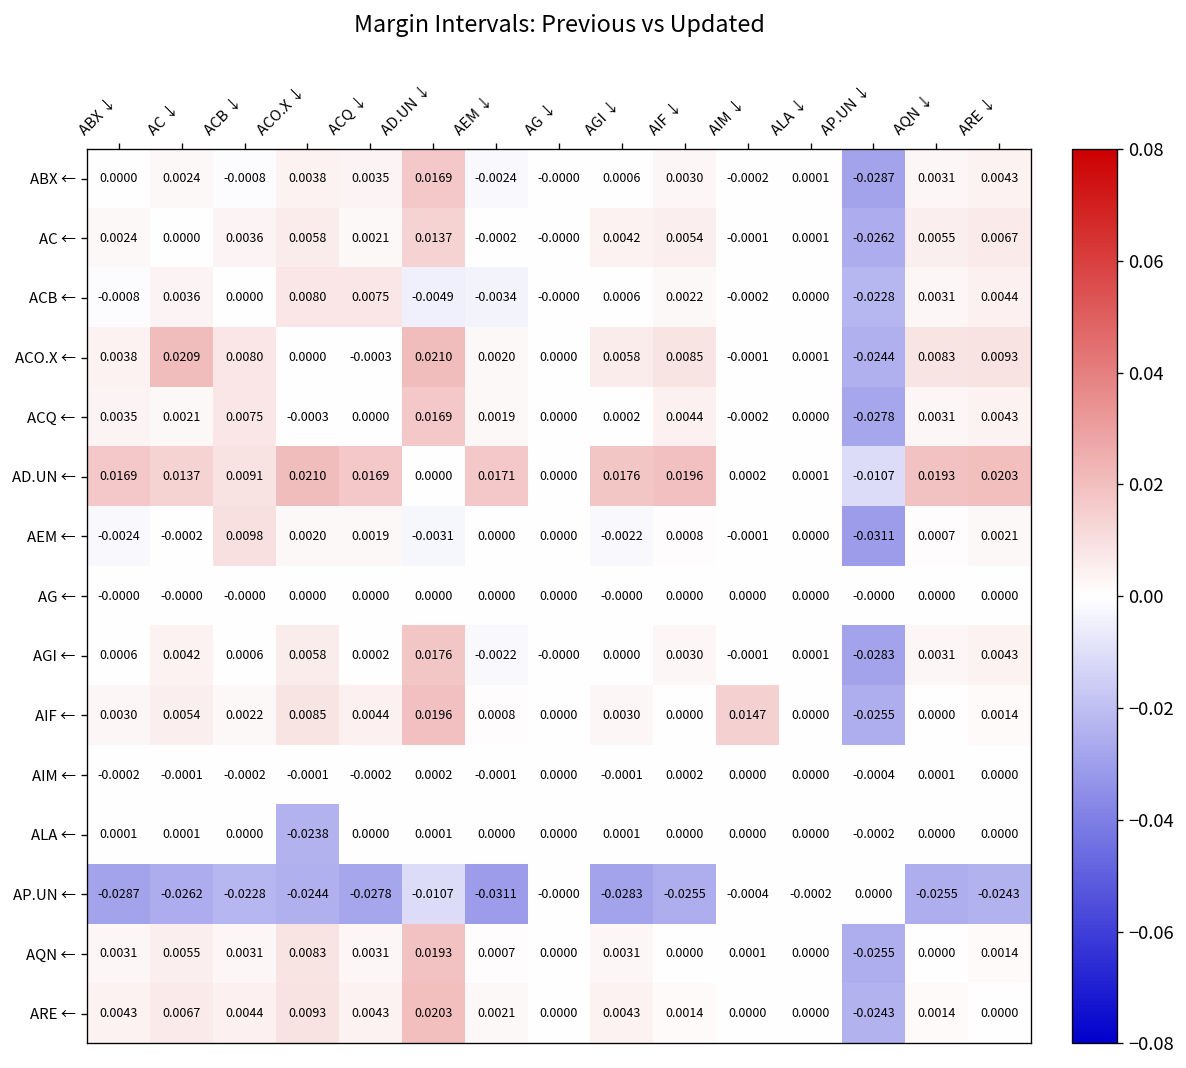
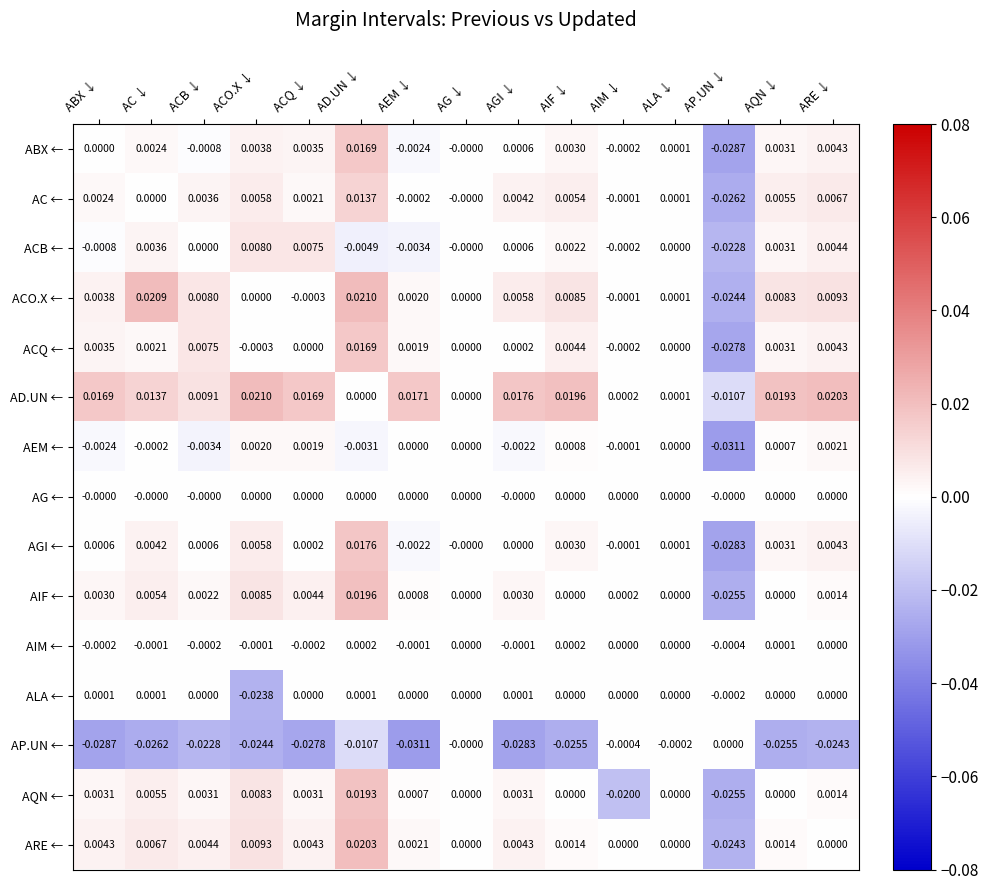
AEM ←, ACB ↓: 0.0098 -> -0.0034
AIF ←, AIM ↓: 0.0147 -> 0.0002
AQN ←, AIM ↓: 0.0001 -> -0.0200
